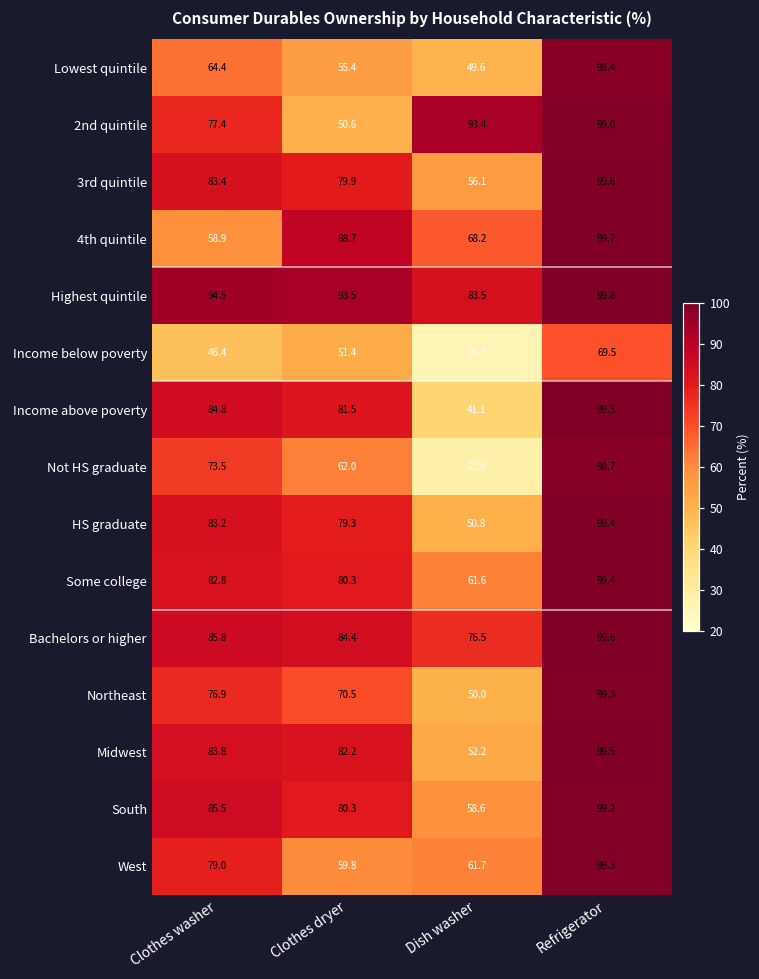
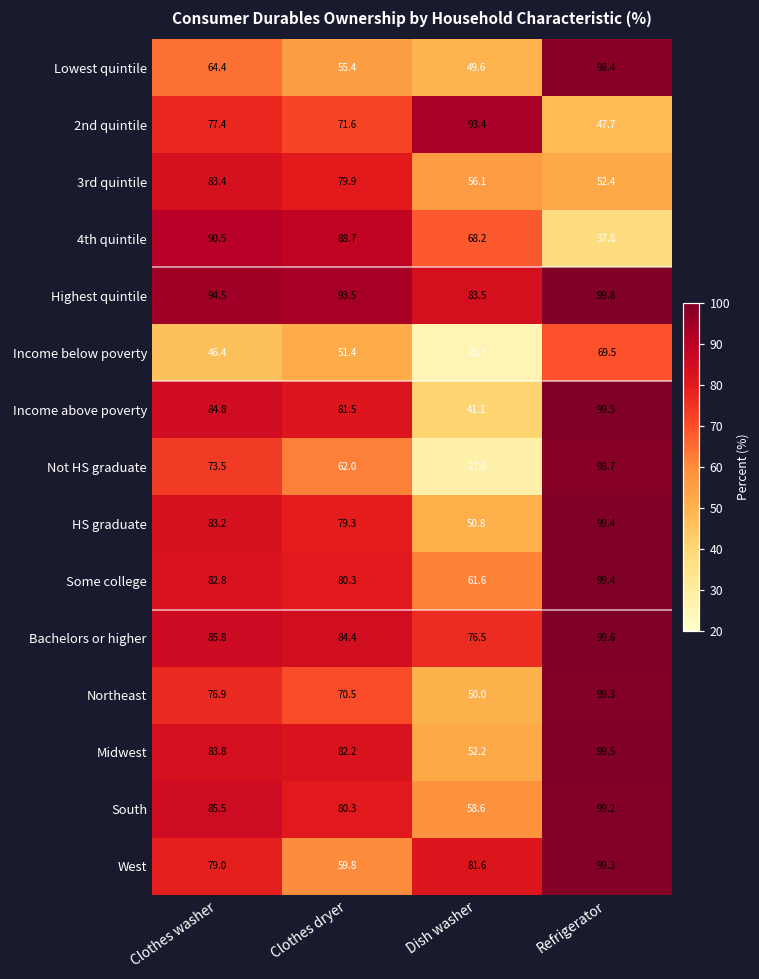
2nd quintile, Clothes dryer: 50.6 -> 71.6
2nd quintile, Refrigerator: 99.0 -> 47.7
3rd quintile, Refrigerator: 99.6 -> 52.4
4th quintile, Clothes washer: 58.9 -> 90.5
4th quintile, Refrigerator: 99.7 -> 37.8
West, Dish washer: 61.7 -> 81.6
